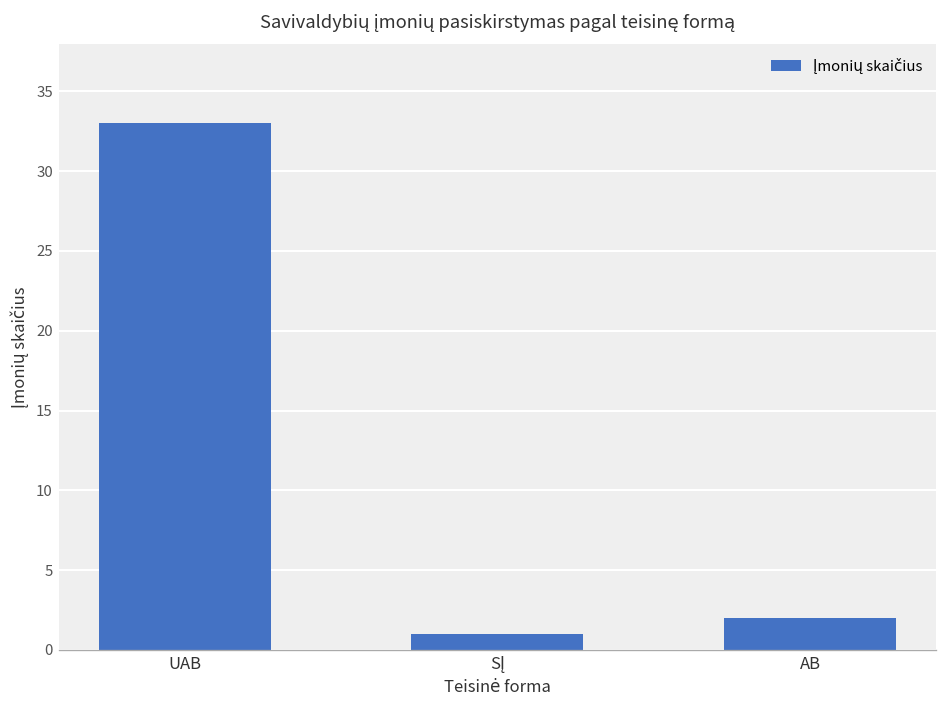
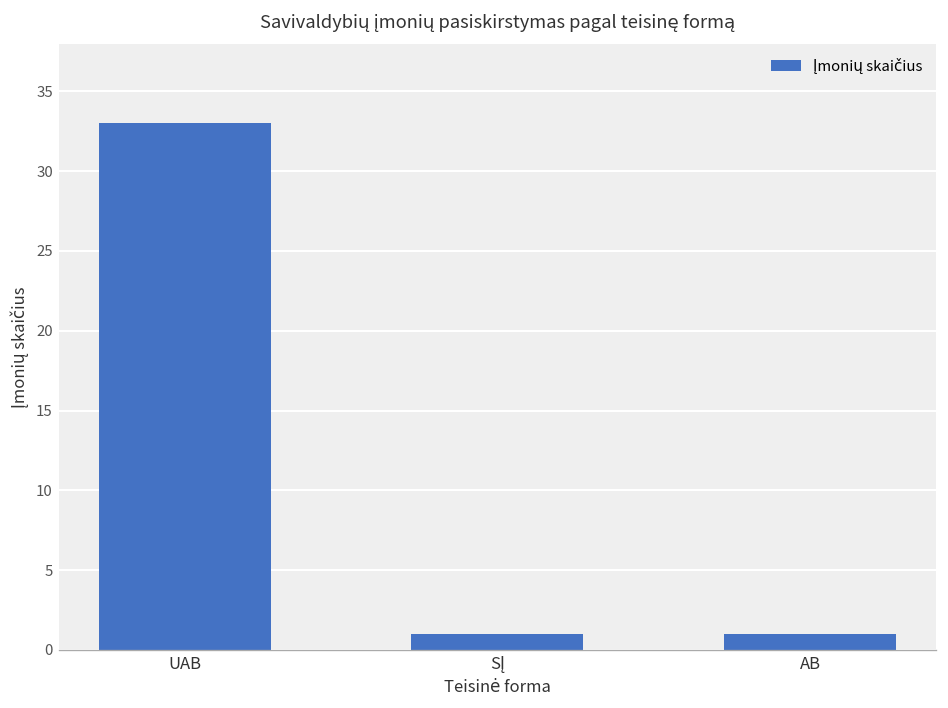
AB: 2 -> 1
